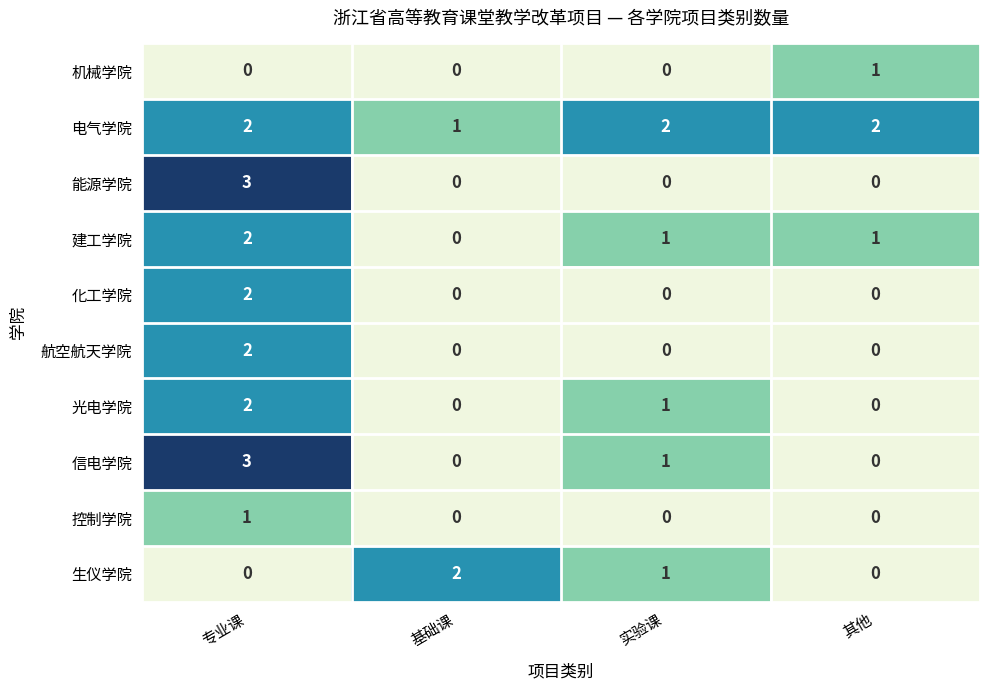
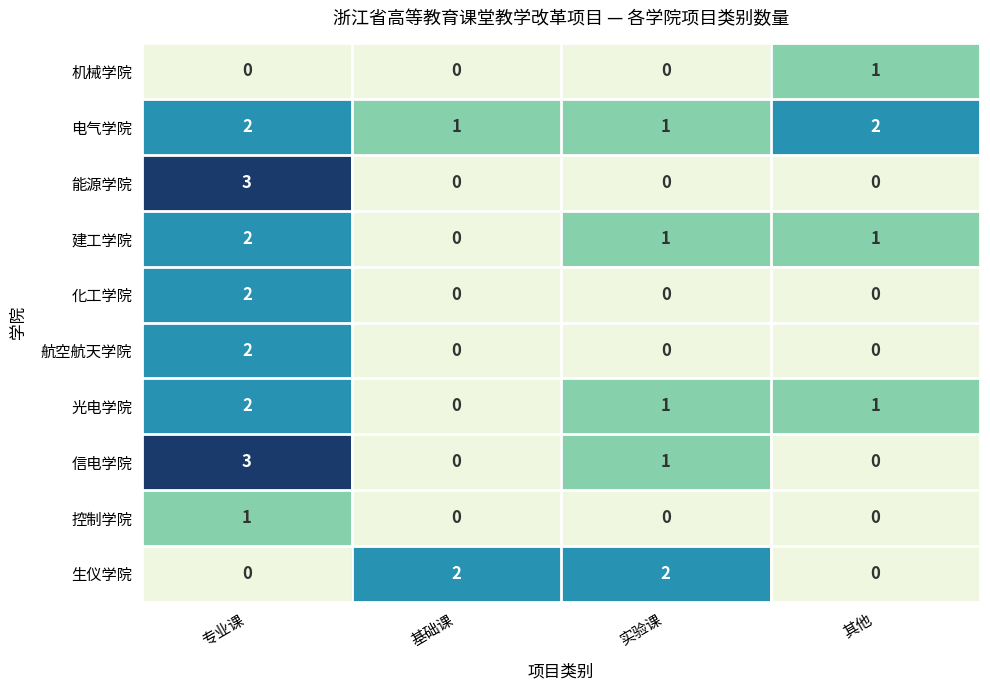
电气学院, 实验课: 2 -> 1
光电学院, 其他: 0 -> 1
生仪学院, 实验课: 1 -> 2
